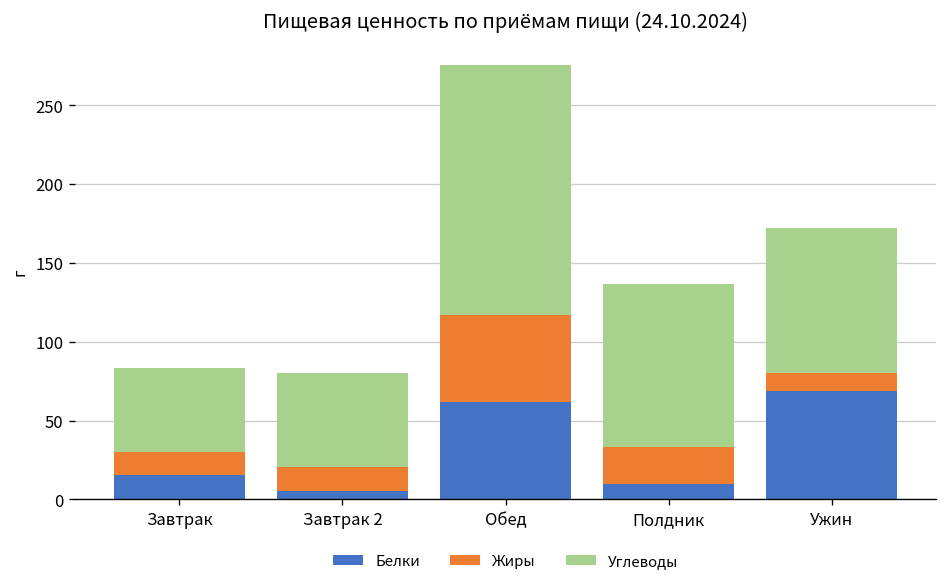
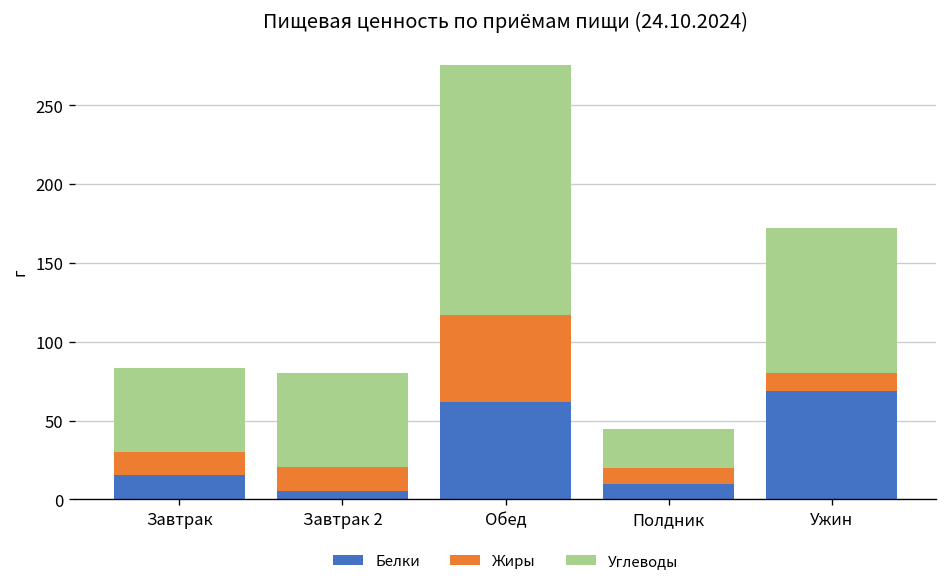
Жиры, Полдник: 24 -> 10
Углеводы, Полдник: 103 -> 25
